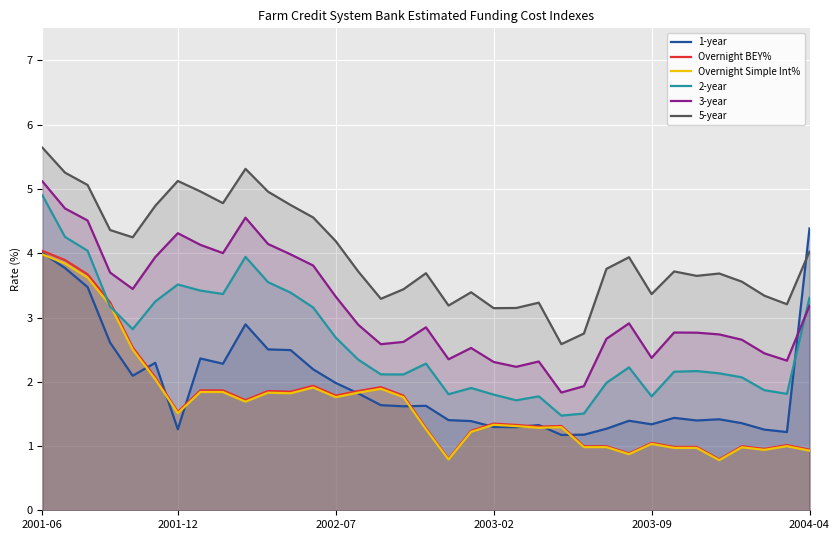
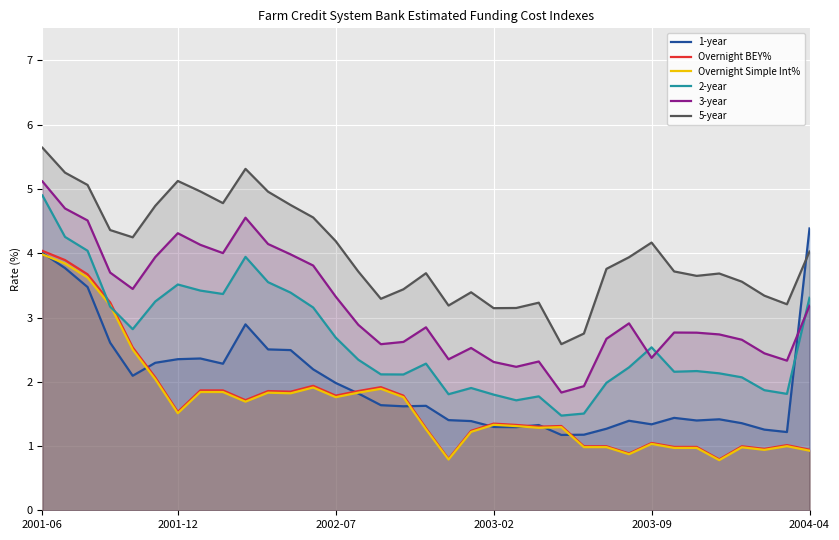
1-year, 2001-12: 1.3 -> 2.4
2-year, 2003-09: 1.8 -> 2.5
5-year, 2003-09: 3.4 -> 4.2
